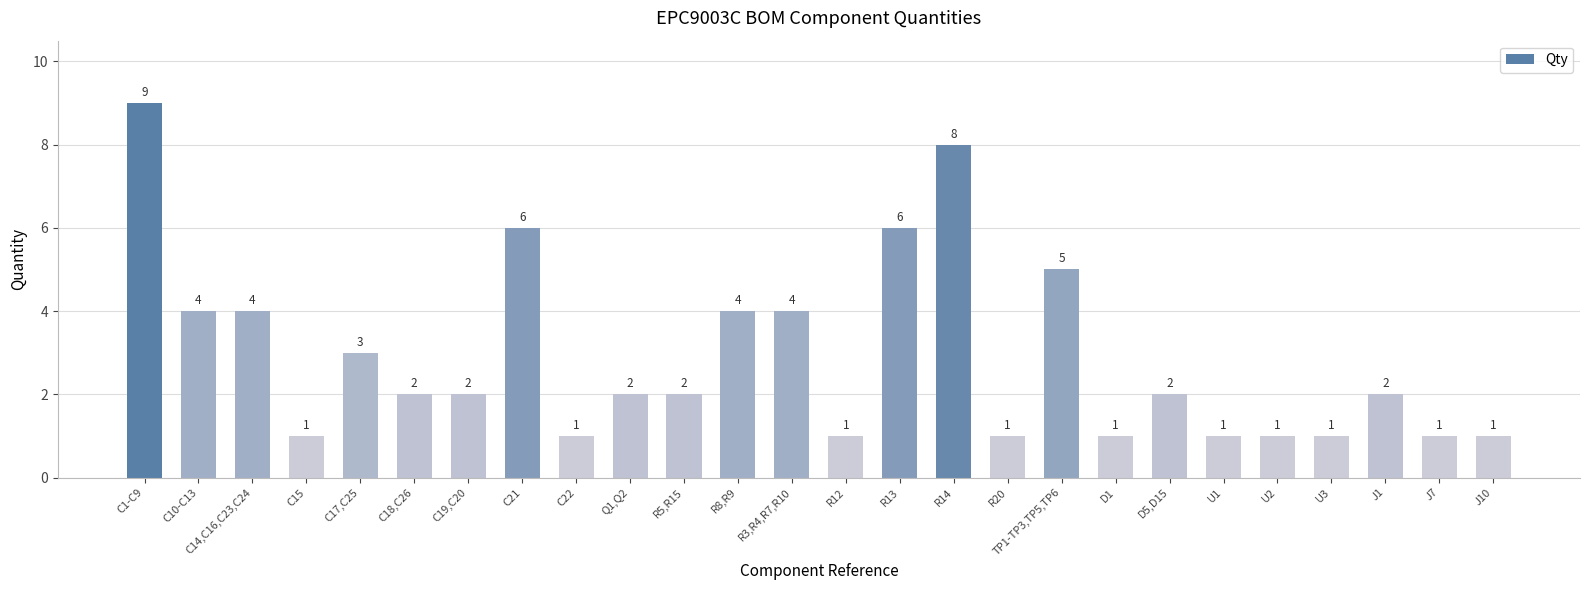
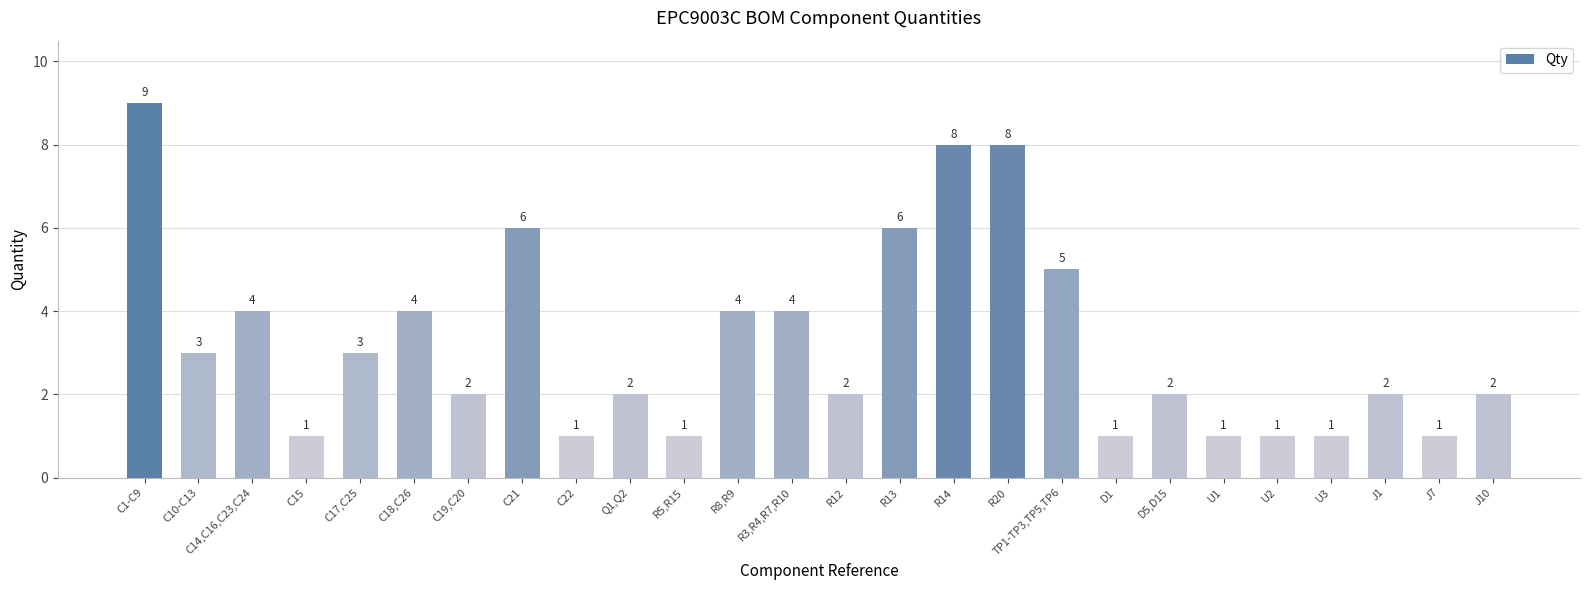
C10-C13: 4 -> 3
C18,C26: 2 -> 4
R5,R15: 2 -> 1
R12: 1 -> 2
R20: 1 -> 8
J10: 1 -> 2
